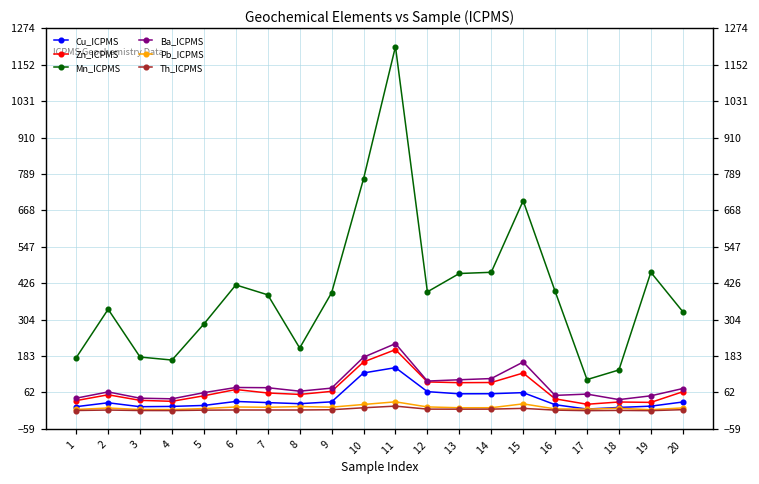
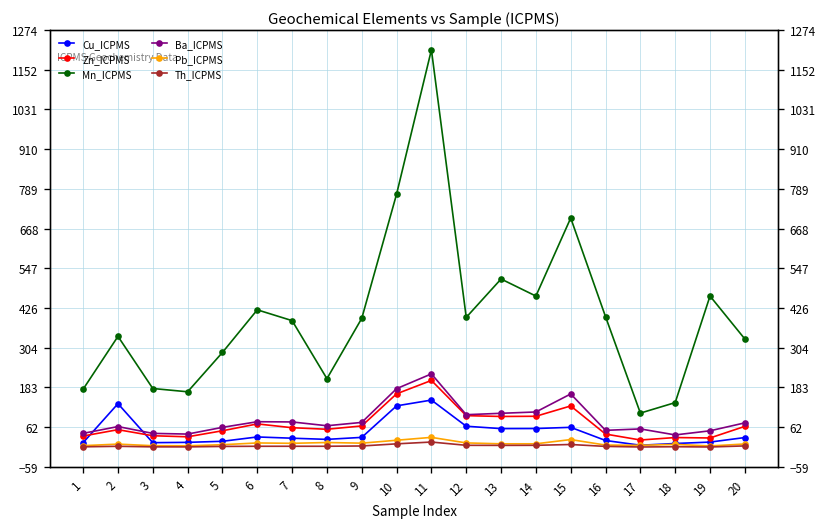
Cu_ICPMS, 2: 30 -> 130
Mn_ICPMS, 13: 460 -> 510
